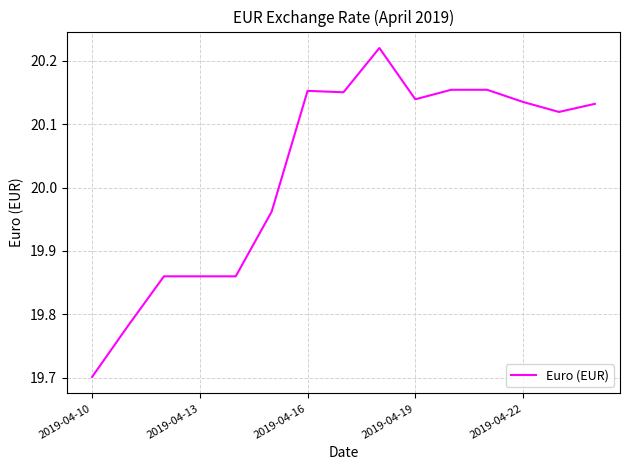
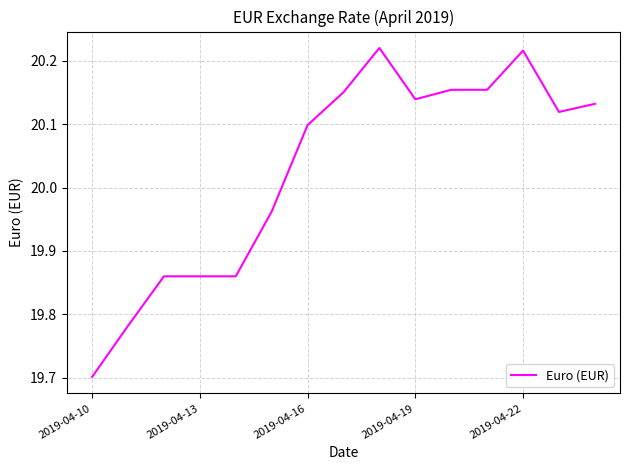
2019-04-16: 20.15 -> 20.10
2019-04-22: 20.14 -> 20.22
